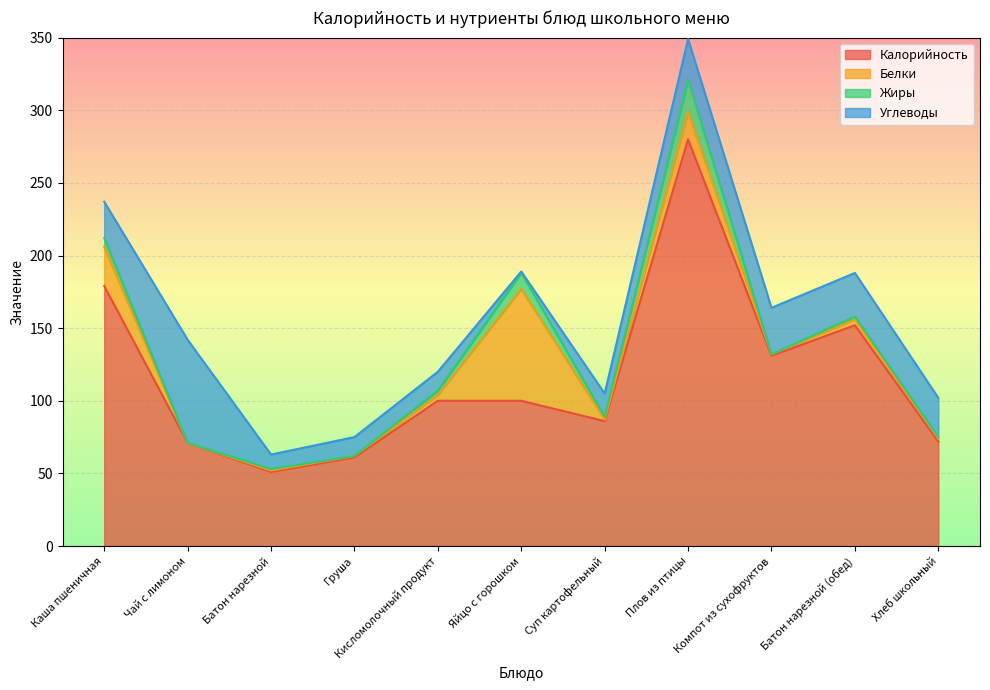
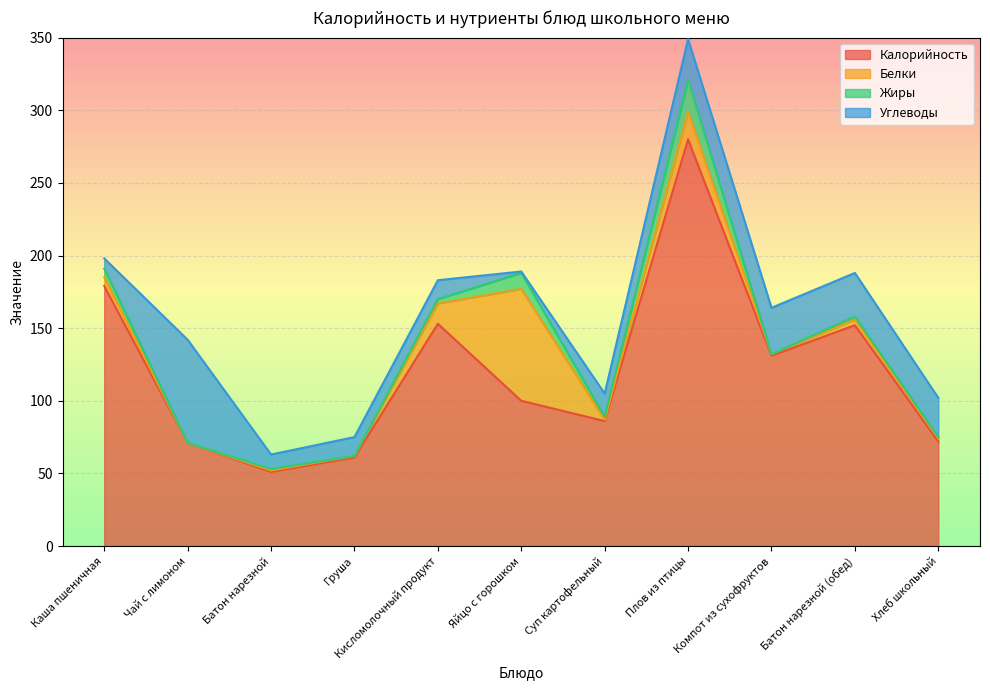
Белки, Каша пшеничная: 27 -> 6
Углеводы, Каша пшеничная: 25 -> 7
Калорийность, Кисломолочный продукт: 100 -> 153
Белки, Кисломолочный продукт: 4 -> 14
